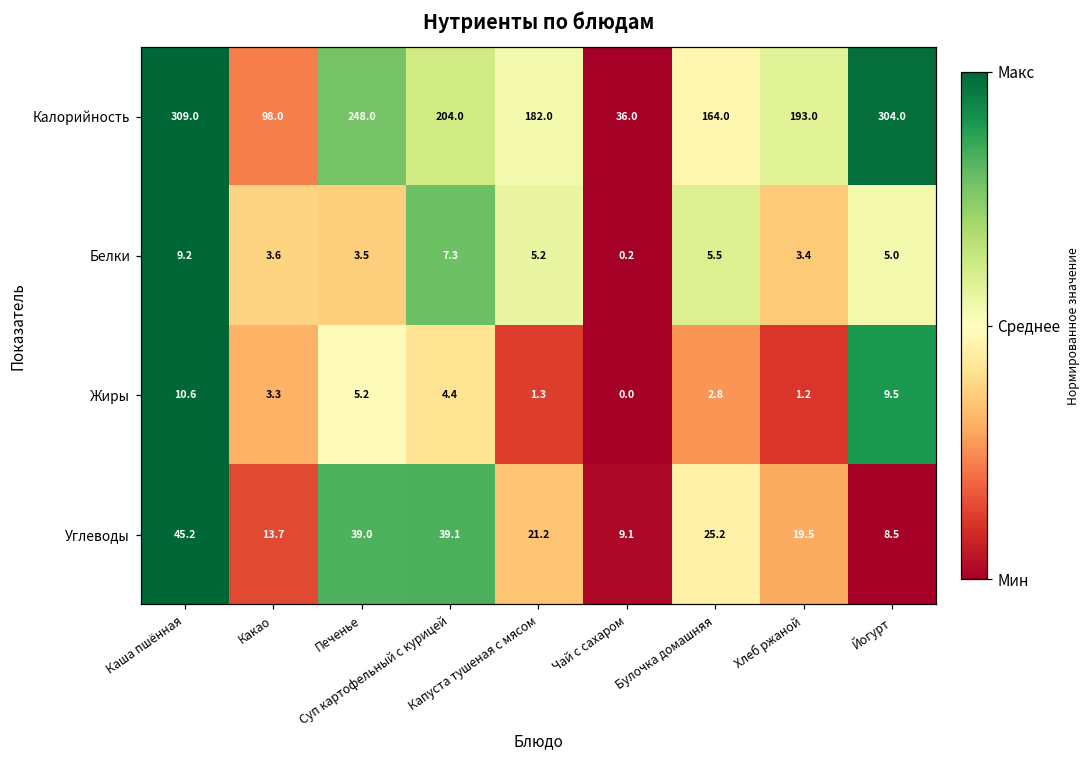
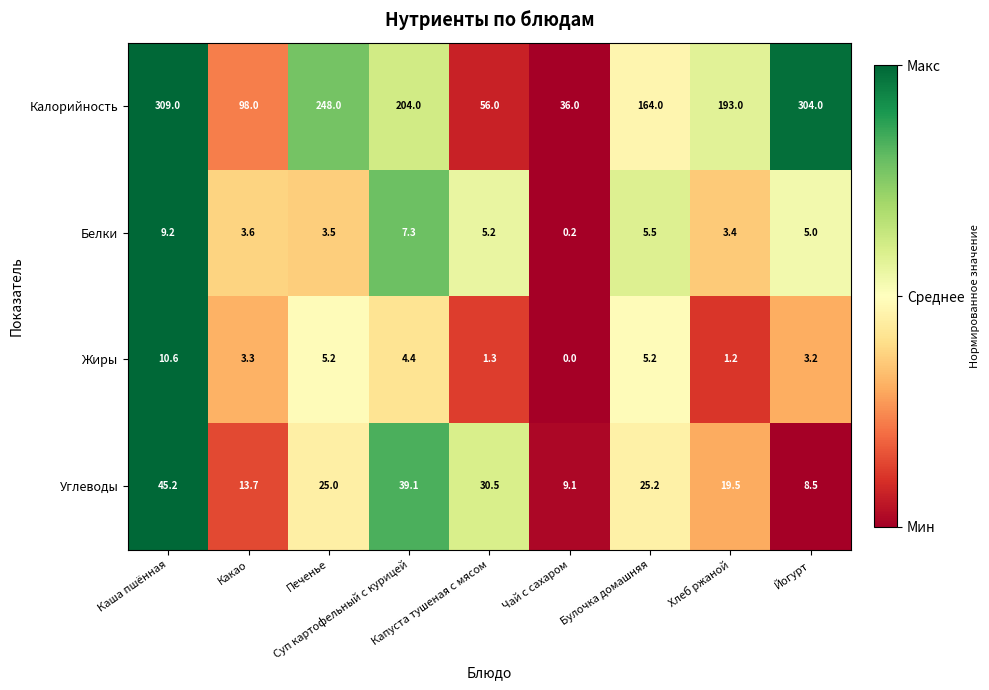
Калорийность, Капуста тушеная с мясом: 182.0 -> 56.0
Жиры, Булочка домашняя: 2.8 -> 5.2
Жиры, Йогурт: 9.5 -> 3.2
Углеводы, Печенье: 39.0 -> 25.0
Углеводы, Капуста тушеная с мясом: 21.2 -> 30.5
